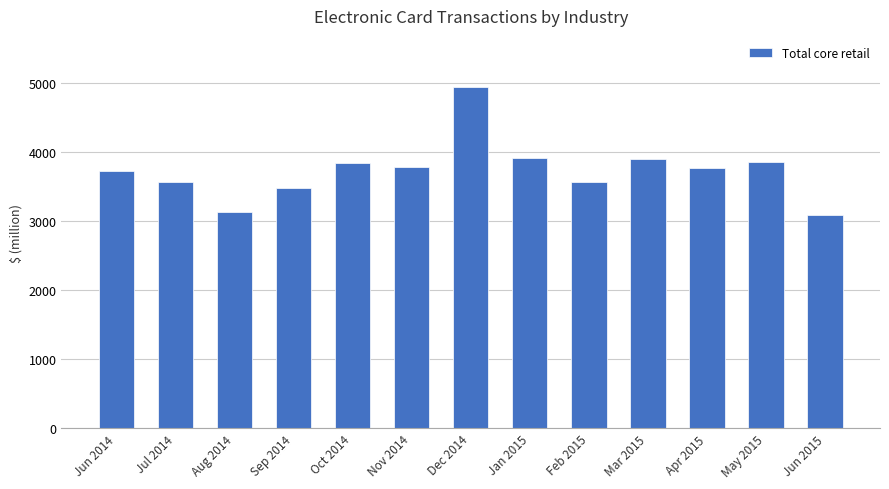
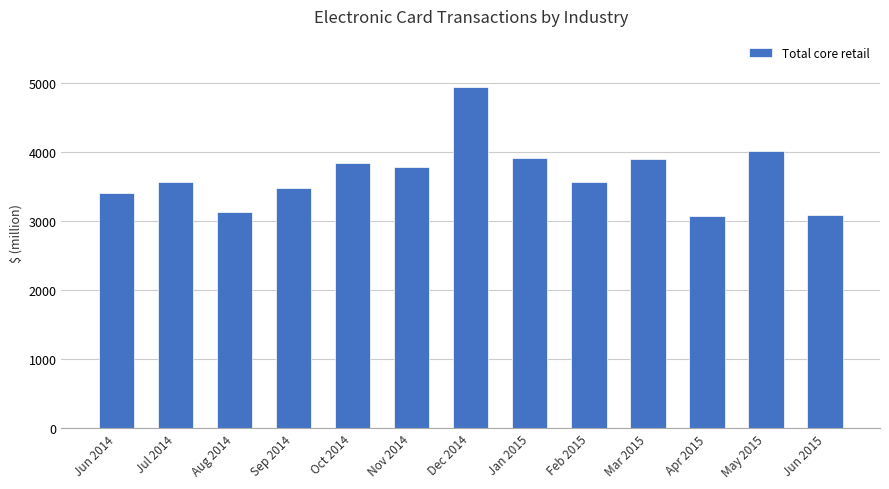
Jun 2014: 3700 -> 3400
Apr 2015: 3800 -> 3100
May 2015: 3900 -> 4000
